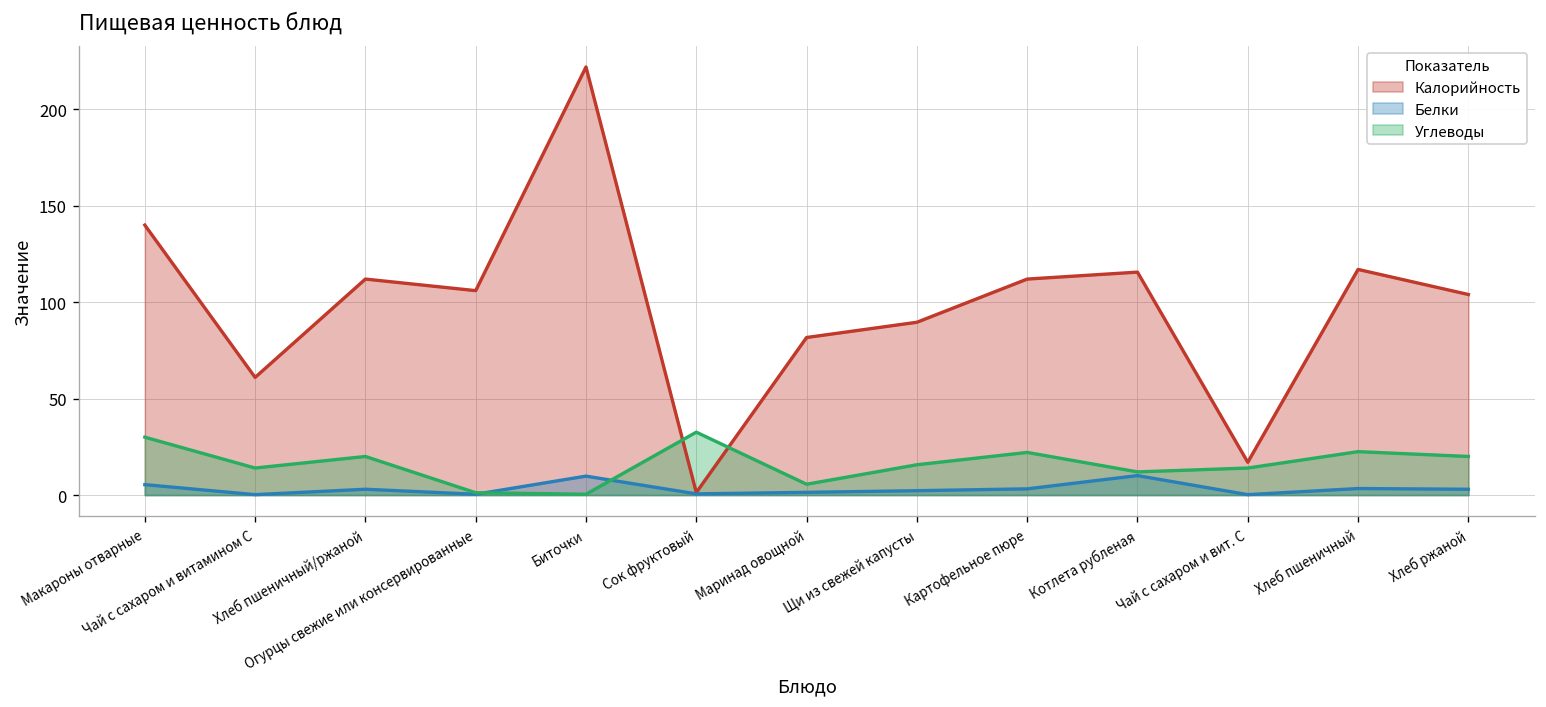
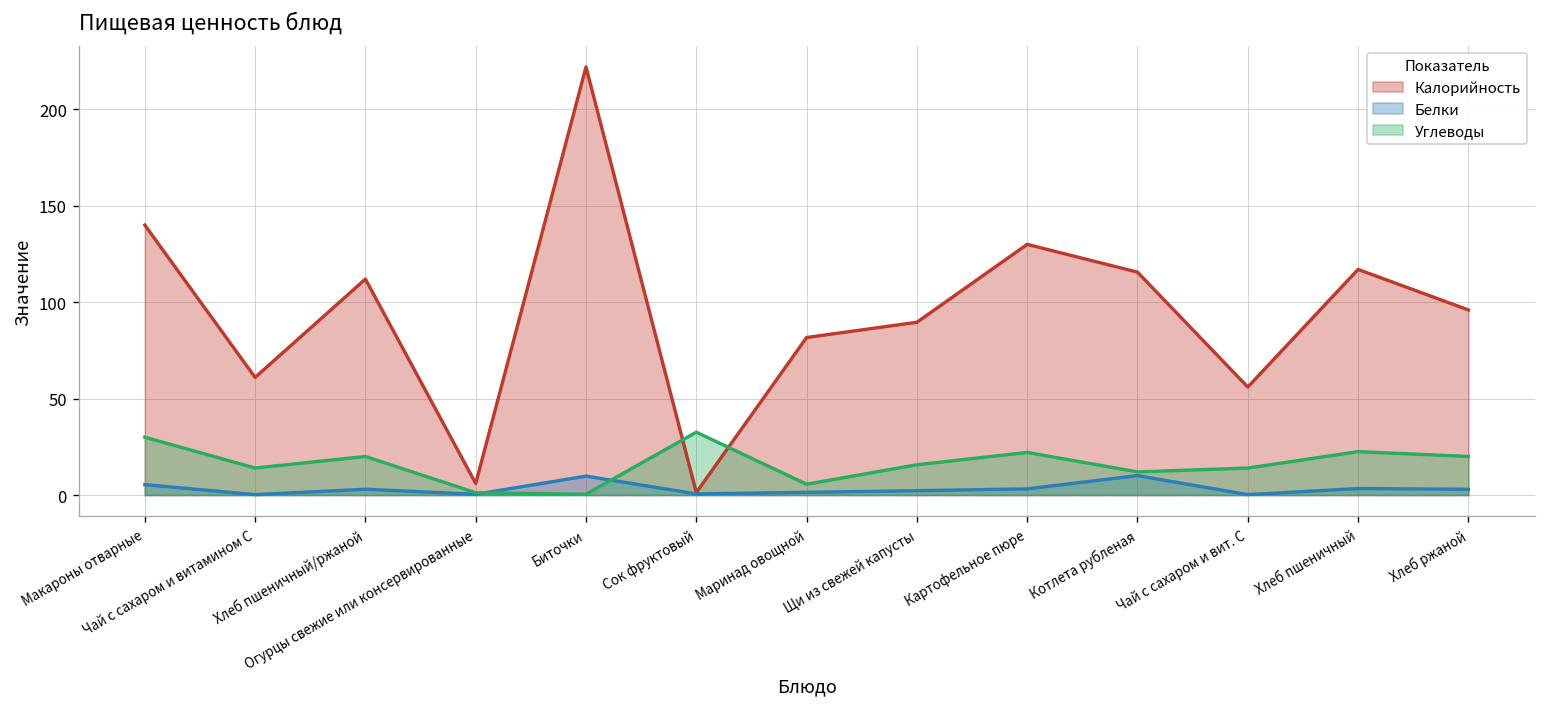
Калорийность, Огурцы свежие или консервированные: 106 -> 6
Калорийность, Картофельное пюре: 112 -> 130
Калорийность, Чай с сахаром и вит. С: 17 -> 56
Калорийность, Хлеб ржаной: 104 -> 96
